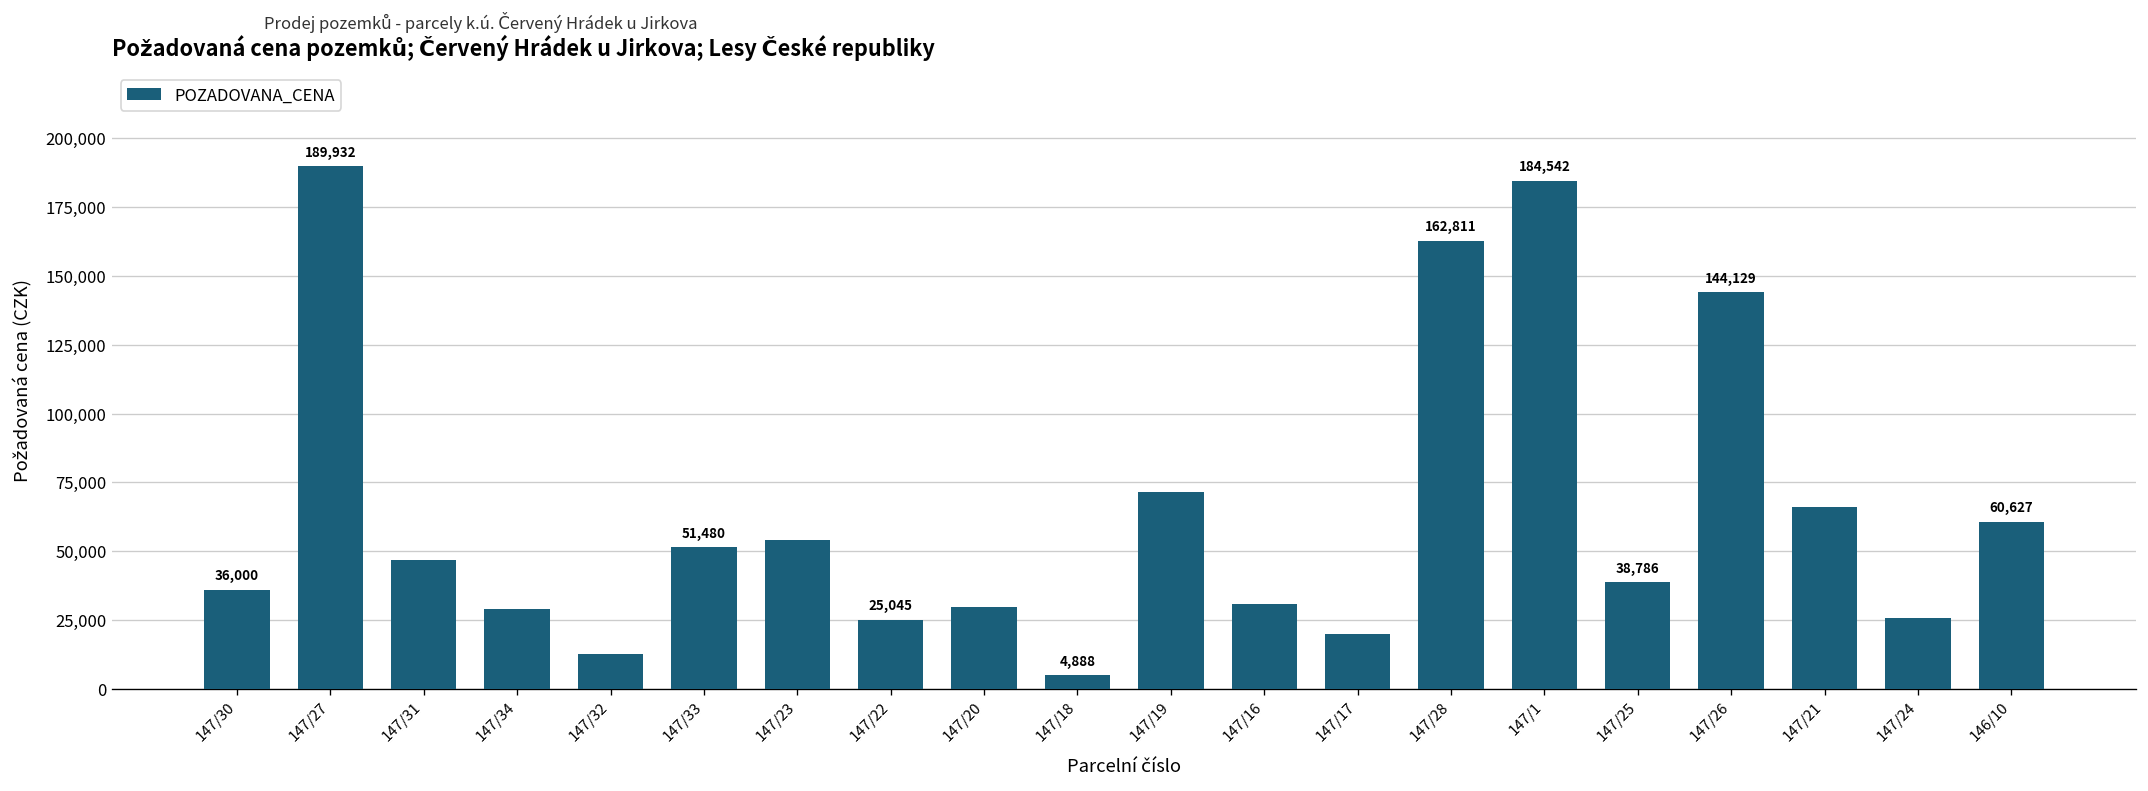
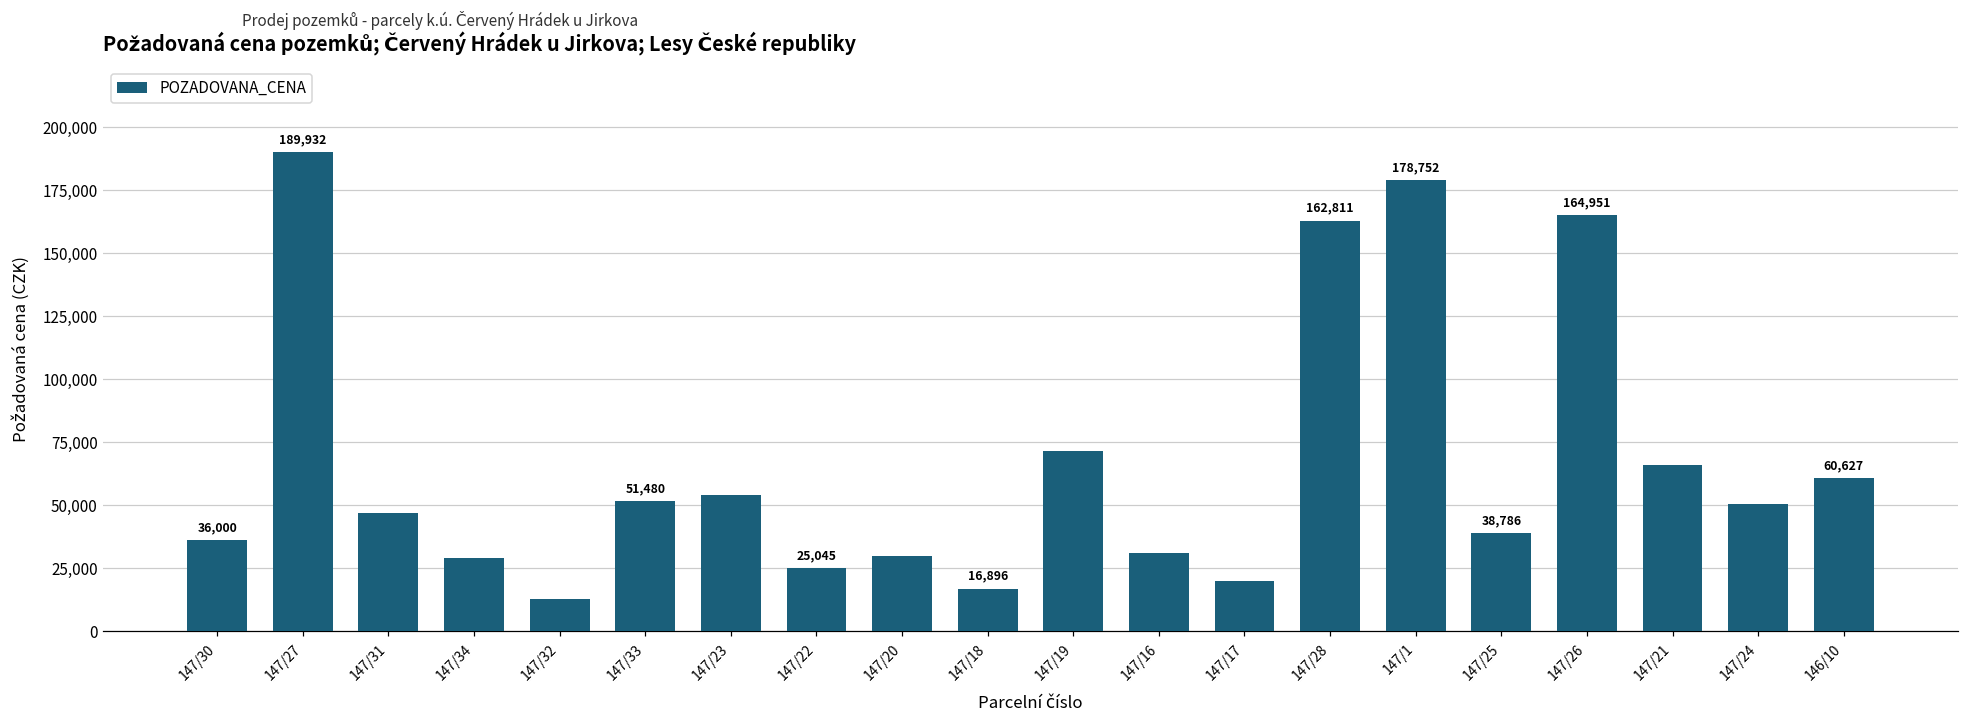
147/18: 4,888 -> 16,896
147/1: 184,542 -> 178,752
147/26: 144,129 -> 164,951
147/24: 26,000 -> 50,000
